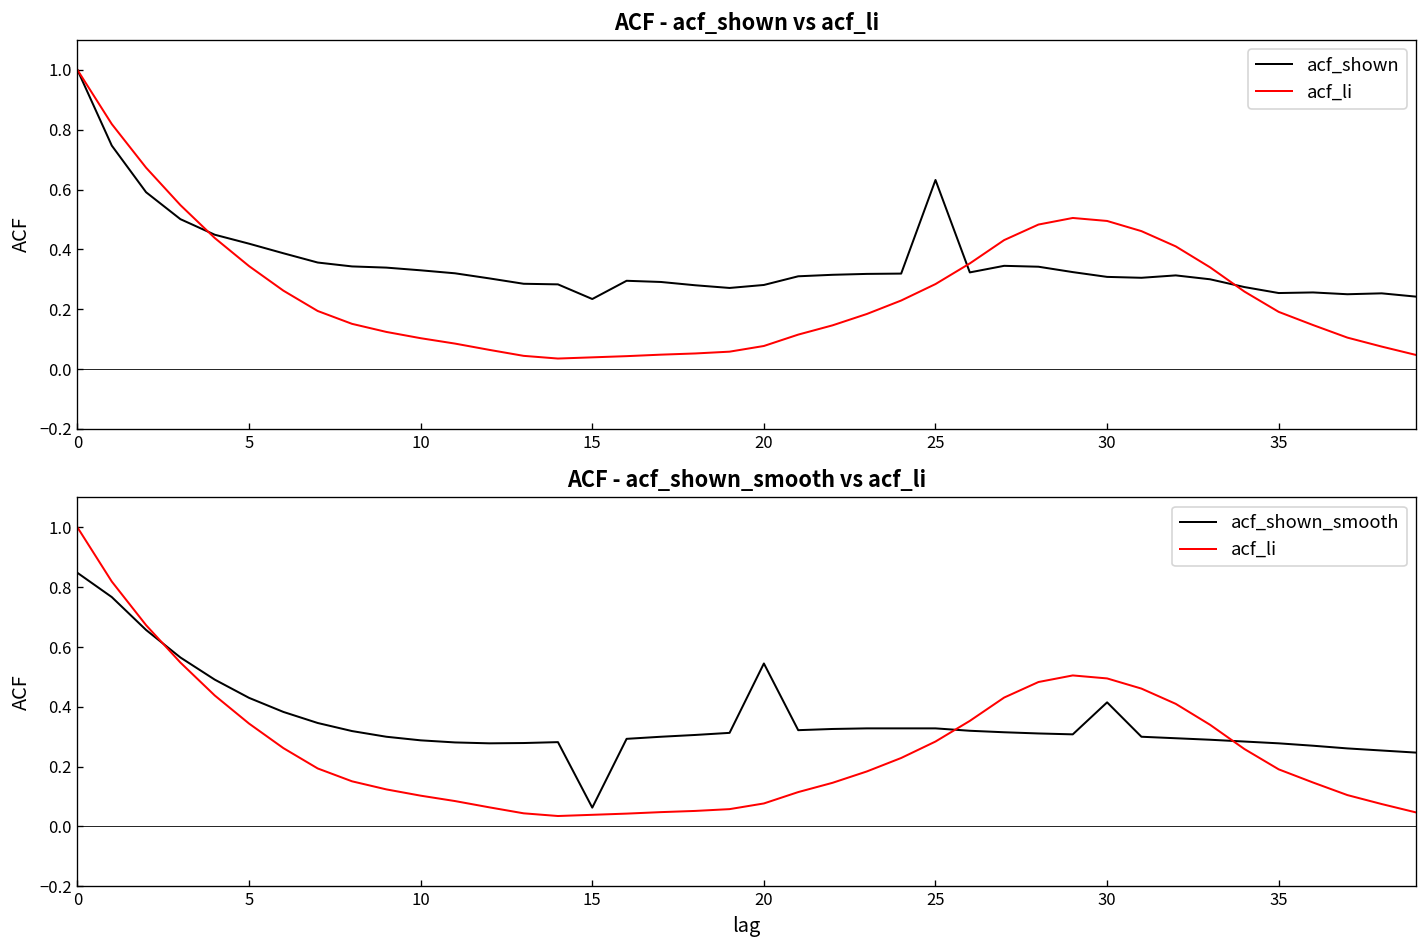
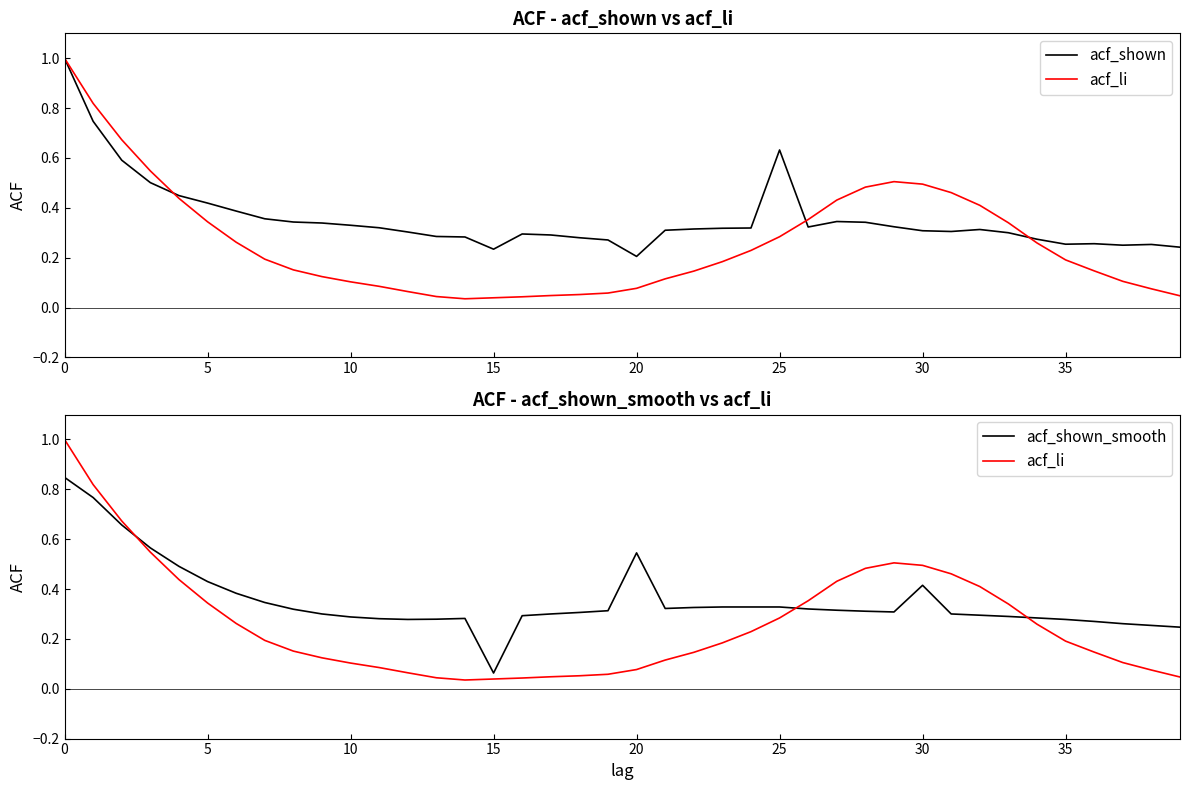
ACF - acf_shown vs acf_li, acf_shown, 20: 0.28 -> 0.21
